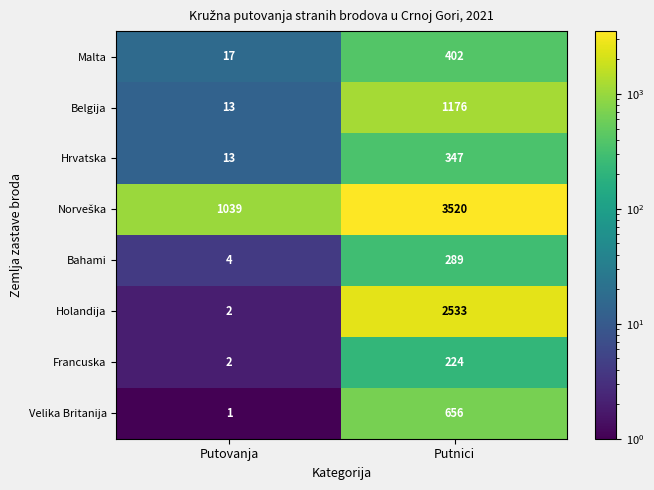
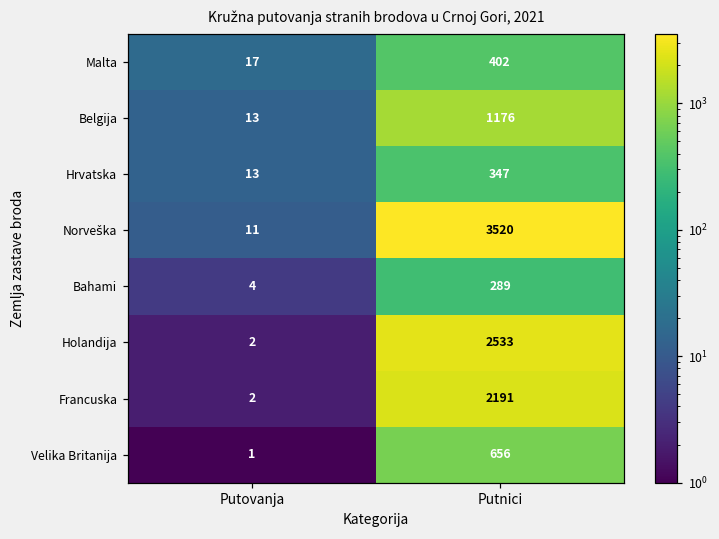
Norveška, Putovanja: 1039 -> 11
Francuska, Putnici: 224 -> 2191
